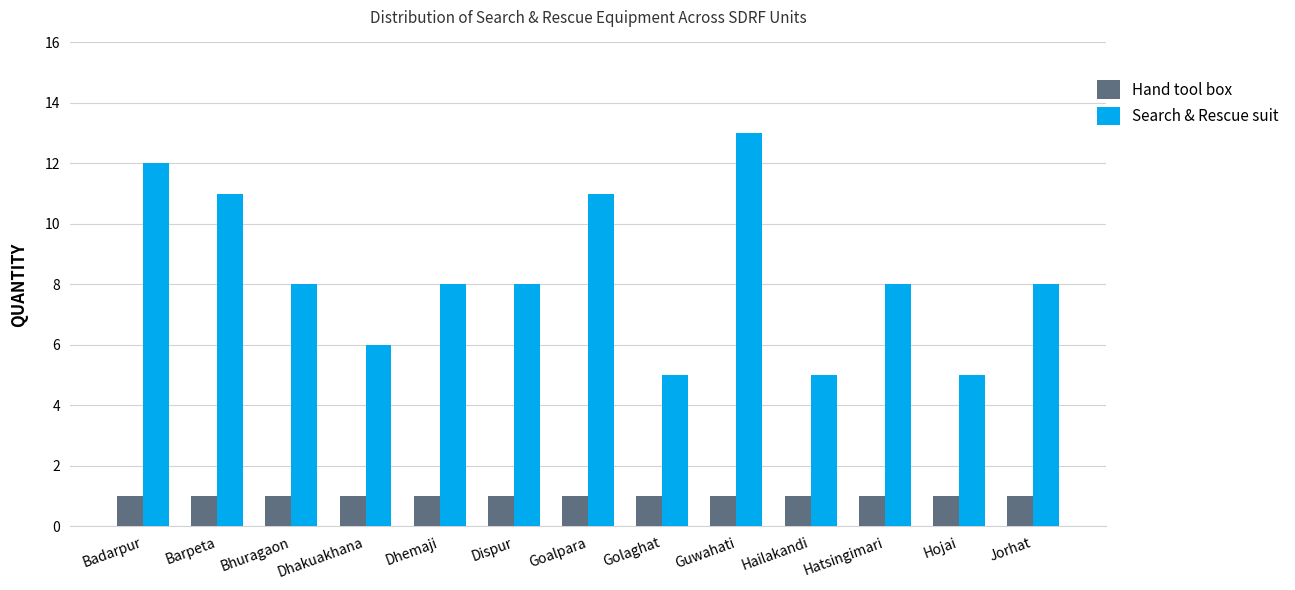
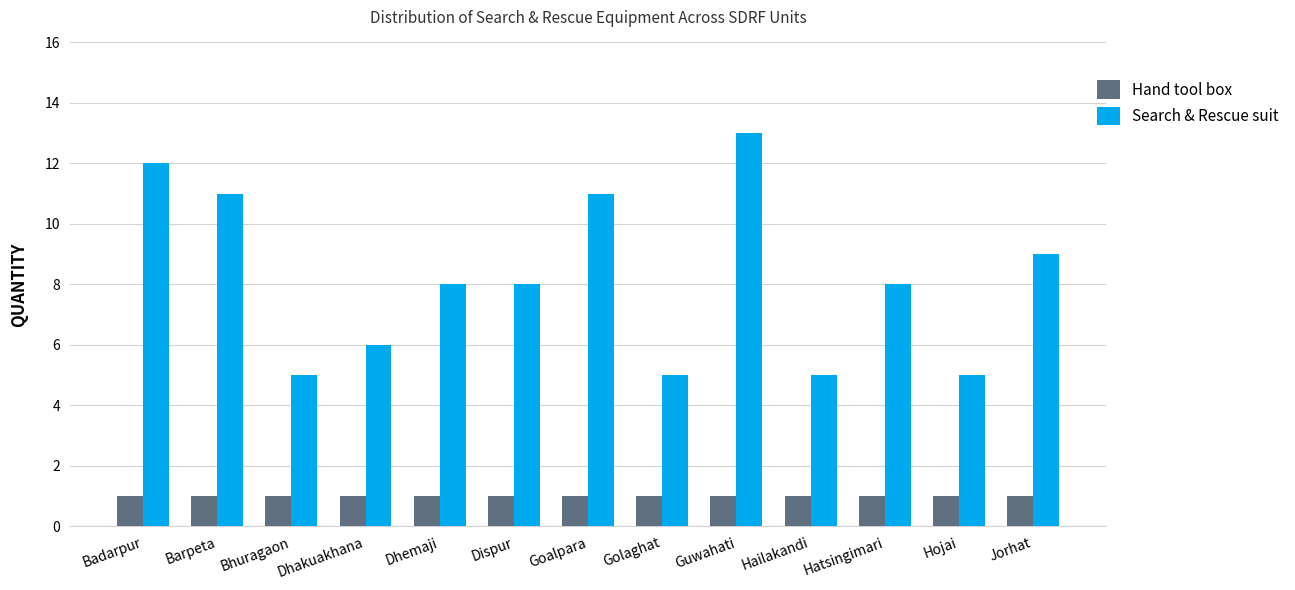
Search & Rescue suit, Bhuragaon: 8 -> 5
Search & Rescue suit, Jorhat: 8 -> 9
